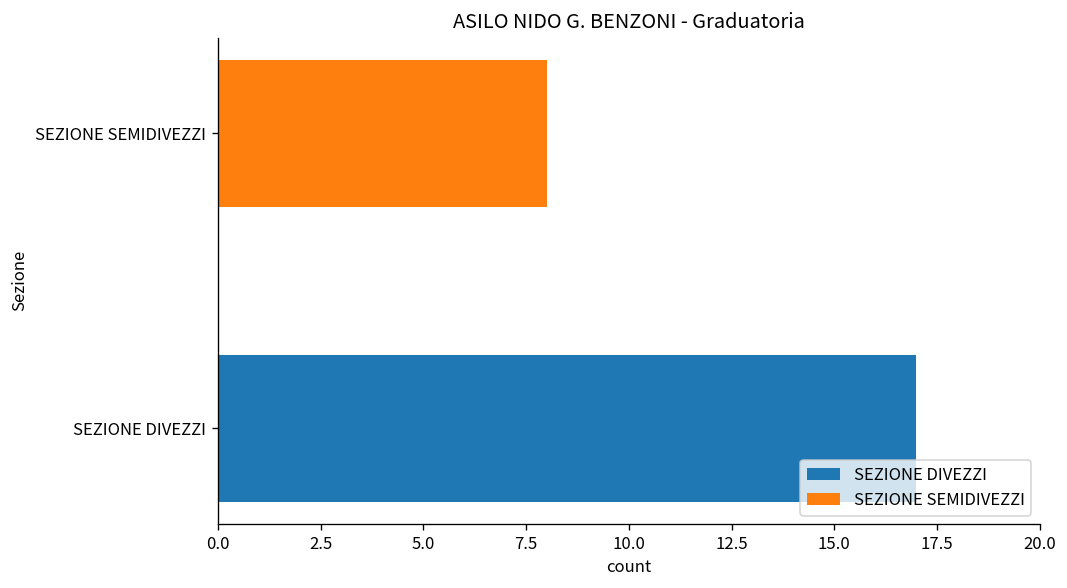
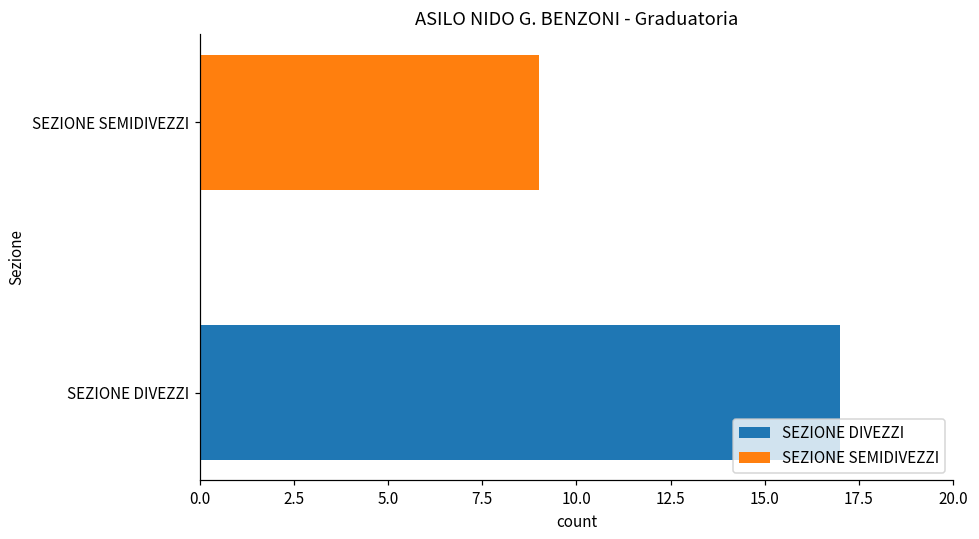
SEZIONE SEMIDIVEZZI: 8 -> 9
